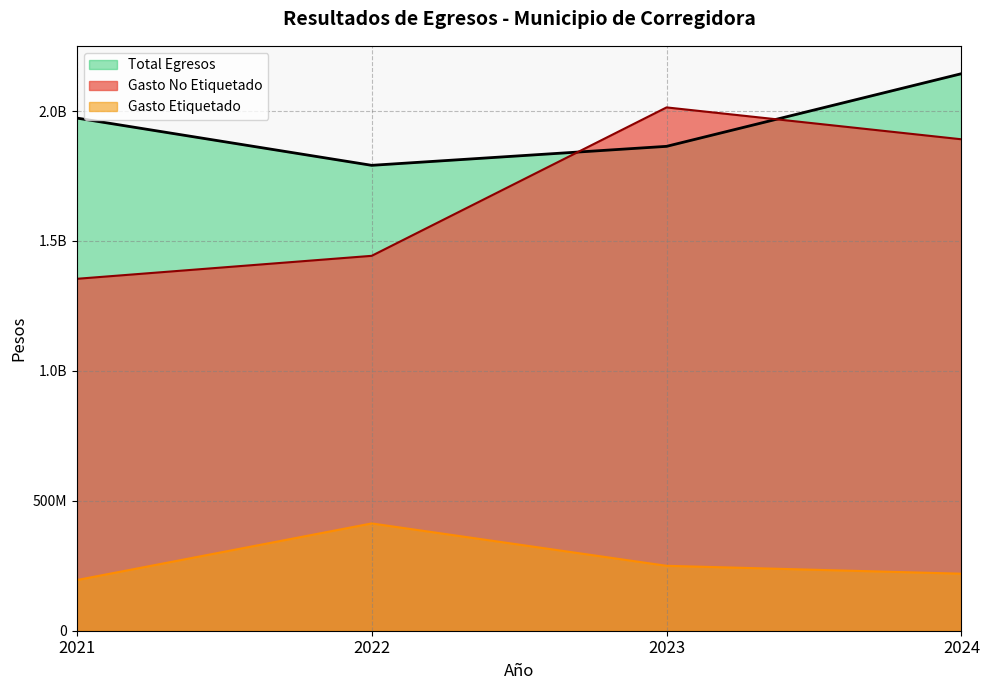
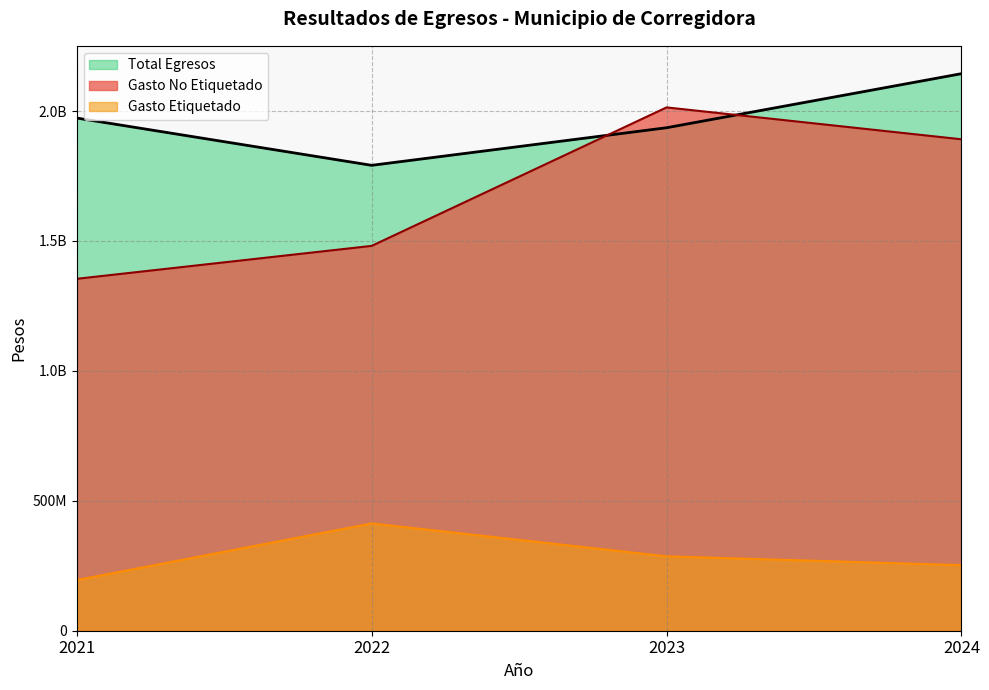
Gasto No Etiquetado, 2022: 1440000000 -> 1480000000
Total Egresos, 2023: 1860000000 -> 1940000000
Gasto Etiquetado, 2023: 250000000 -> 290000000
Gasto Etiquetado, 2024: 220000000 -> 250000000
